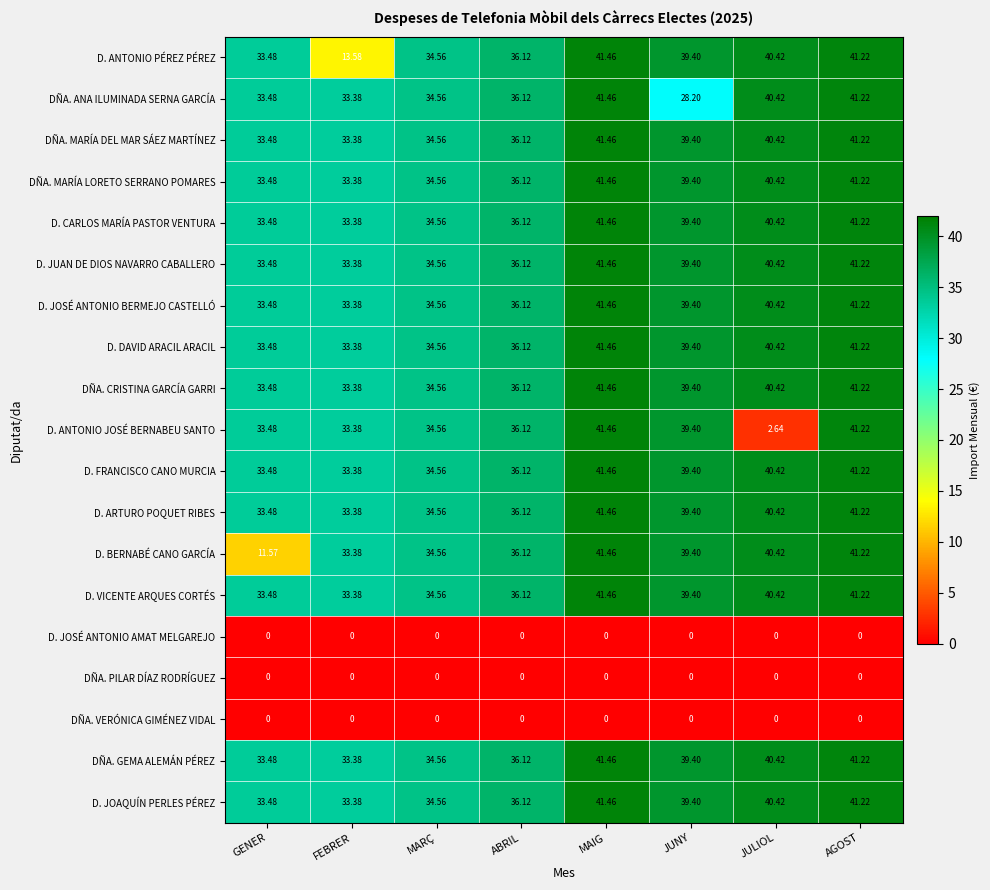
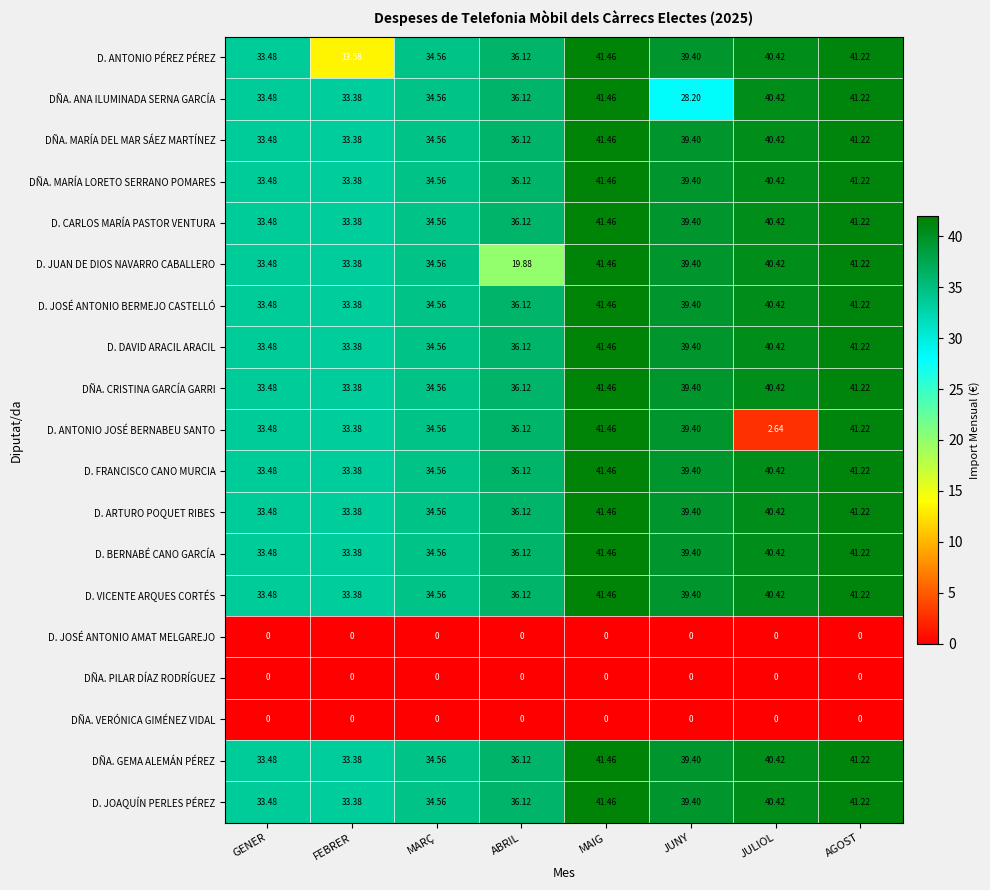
D. JUAN DE DIOS NAVARRO CABALLERO, ABRIL: 36.12 -> 19.88
D. BERNABÉ CANO GARCÍA, GENER: 11.57 -> 33.48
